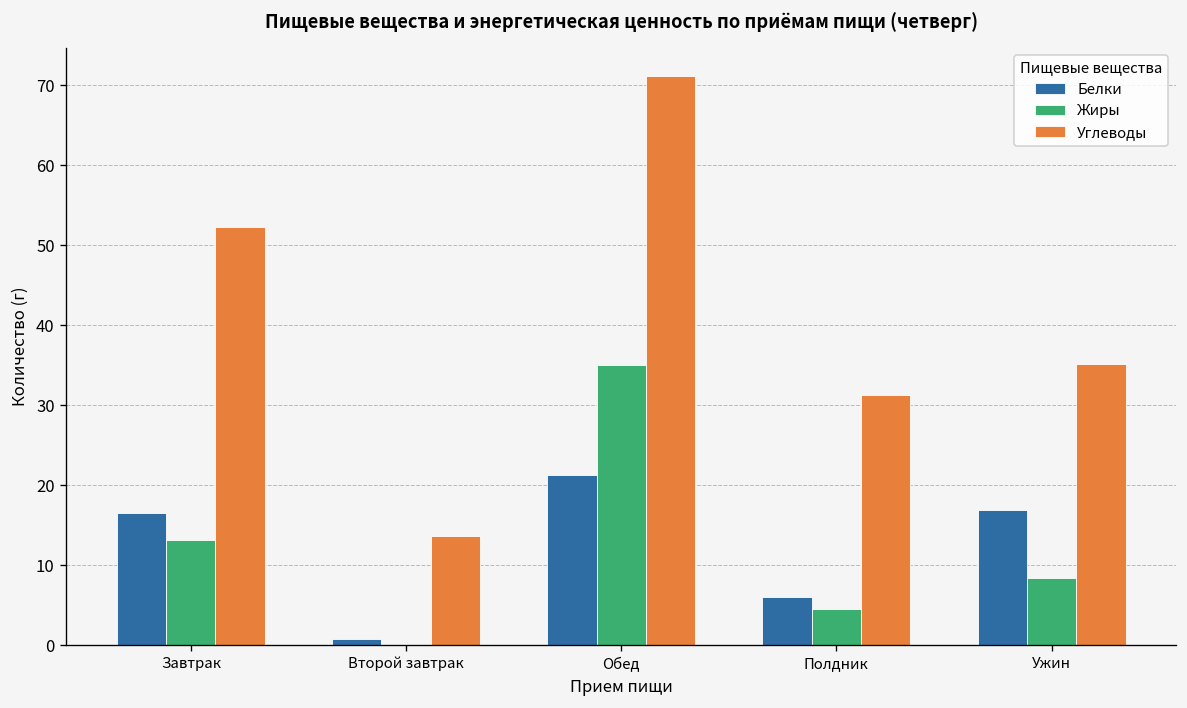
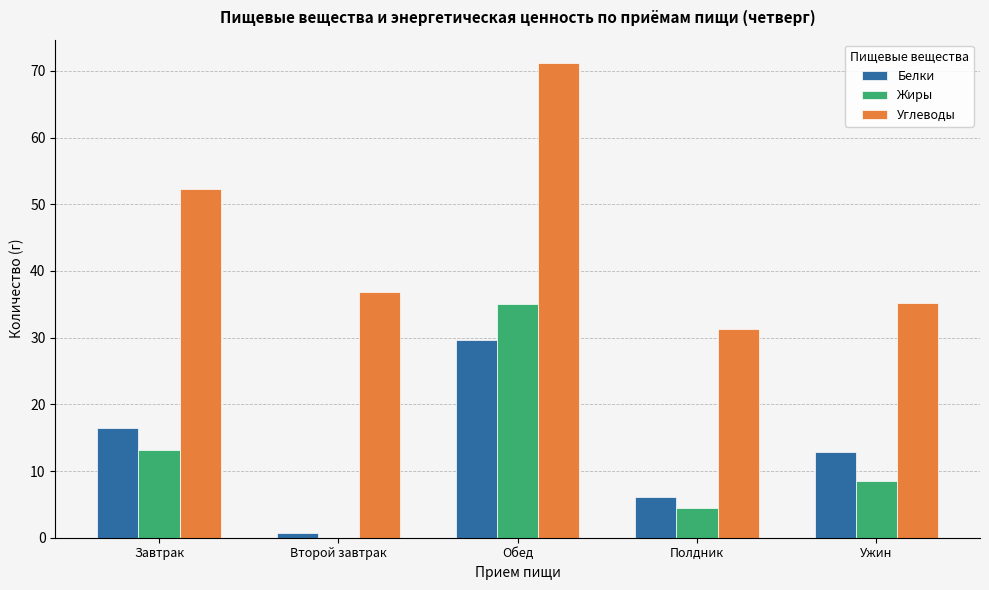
Углеводы, Второй завтрак: 14 -> 37
Белки, Обед: 21 -> 30
Белки, Ужин: 17 -> 13
